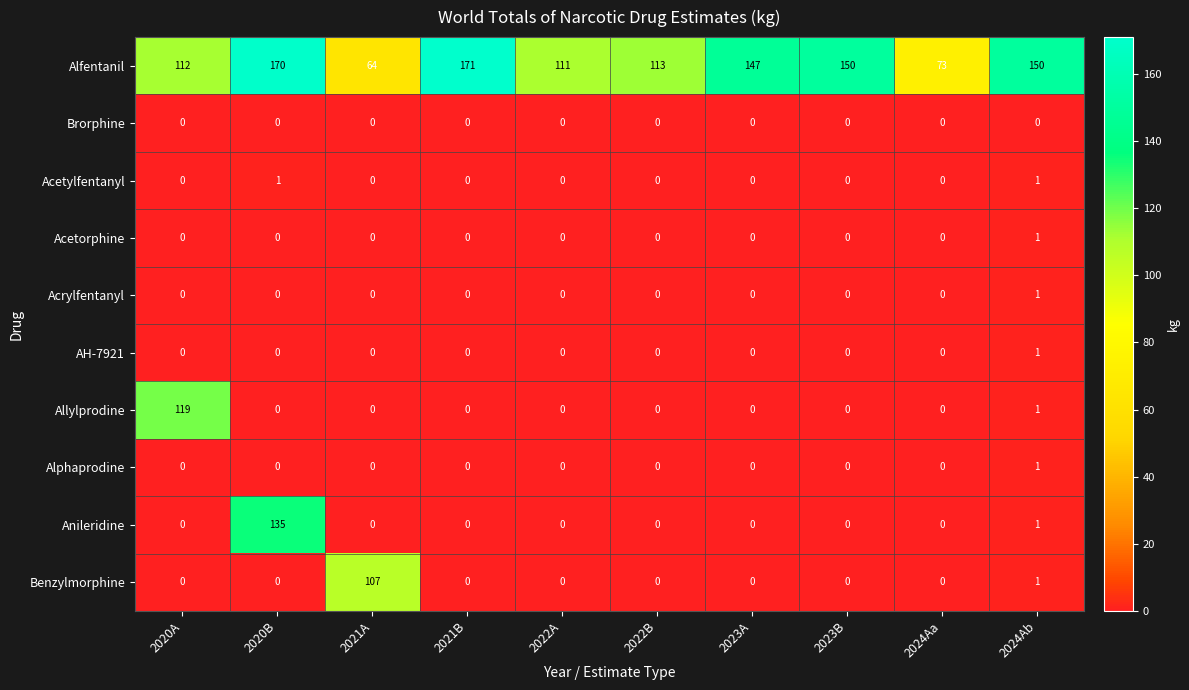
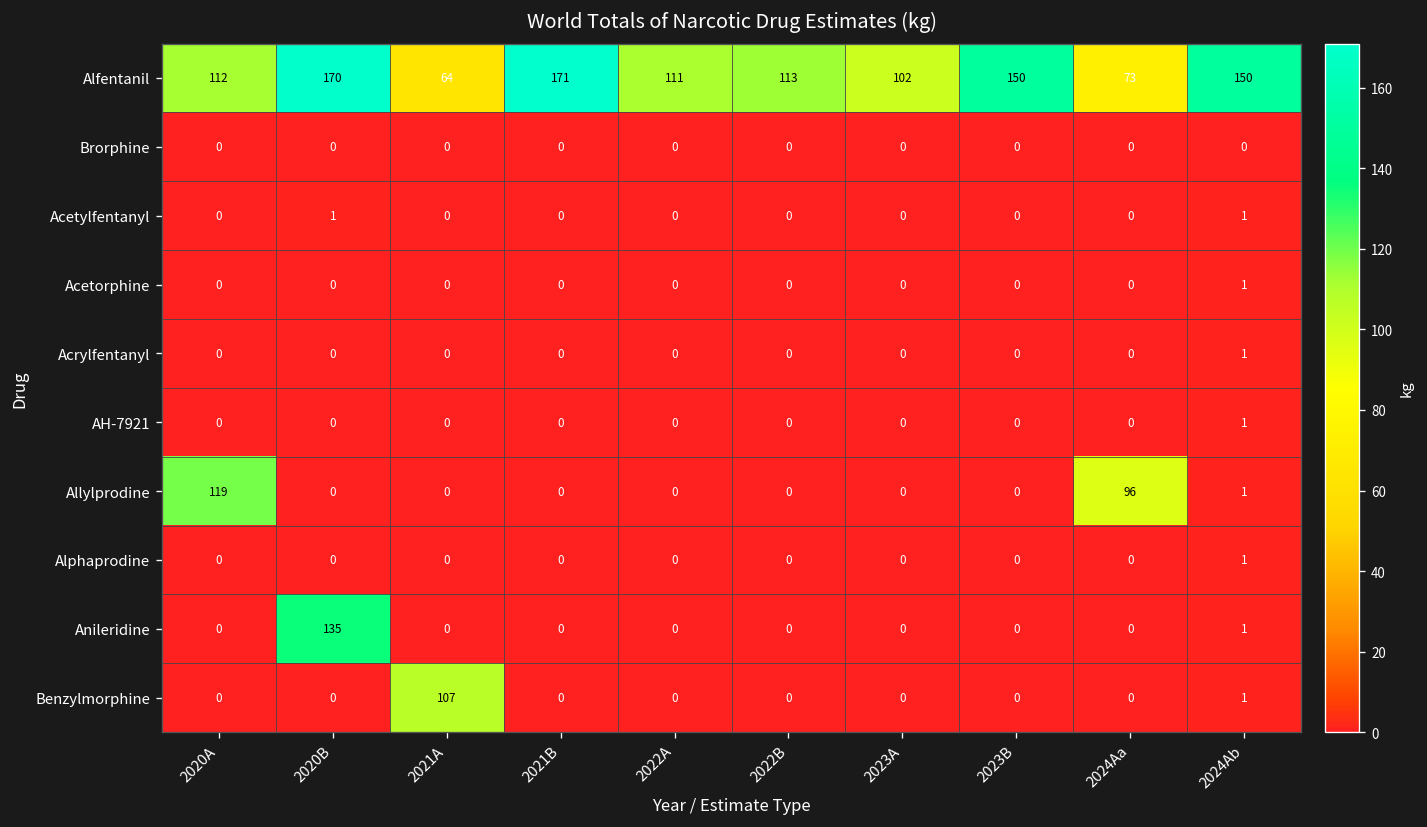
Alfentanil, 2023A: 147 -> 102
Allylprodine, 2024Aa: 0 -> 96
